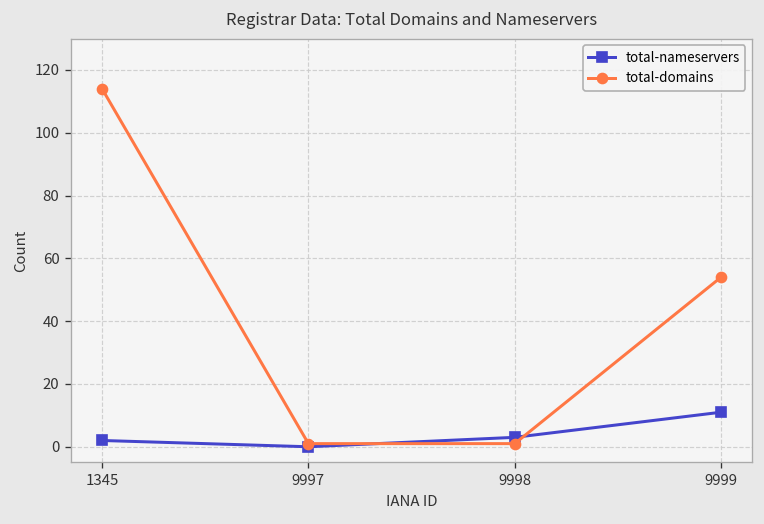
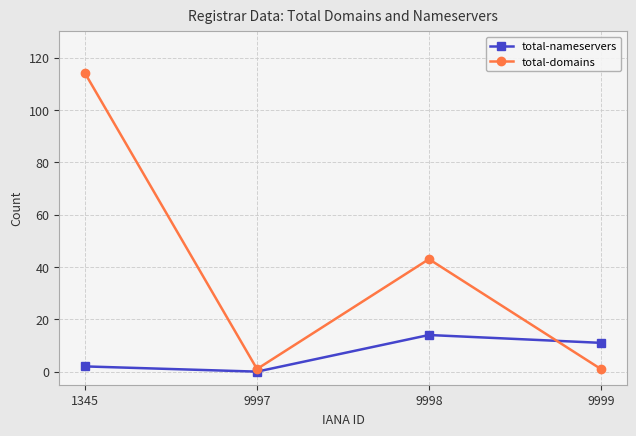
total-nameservers, 9998: 3 -> 14
total-domains, 9998: 1 -> 43
total-domains, 9999: 54 -> 1
